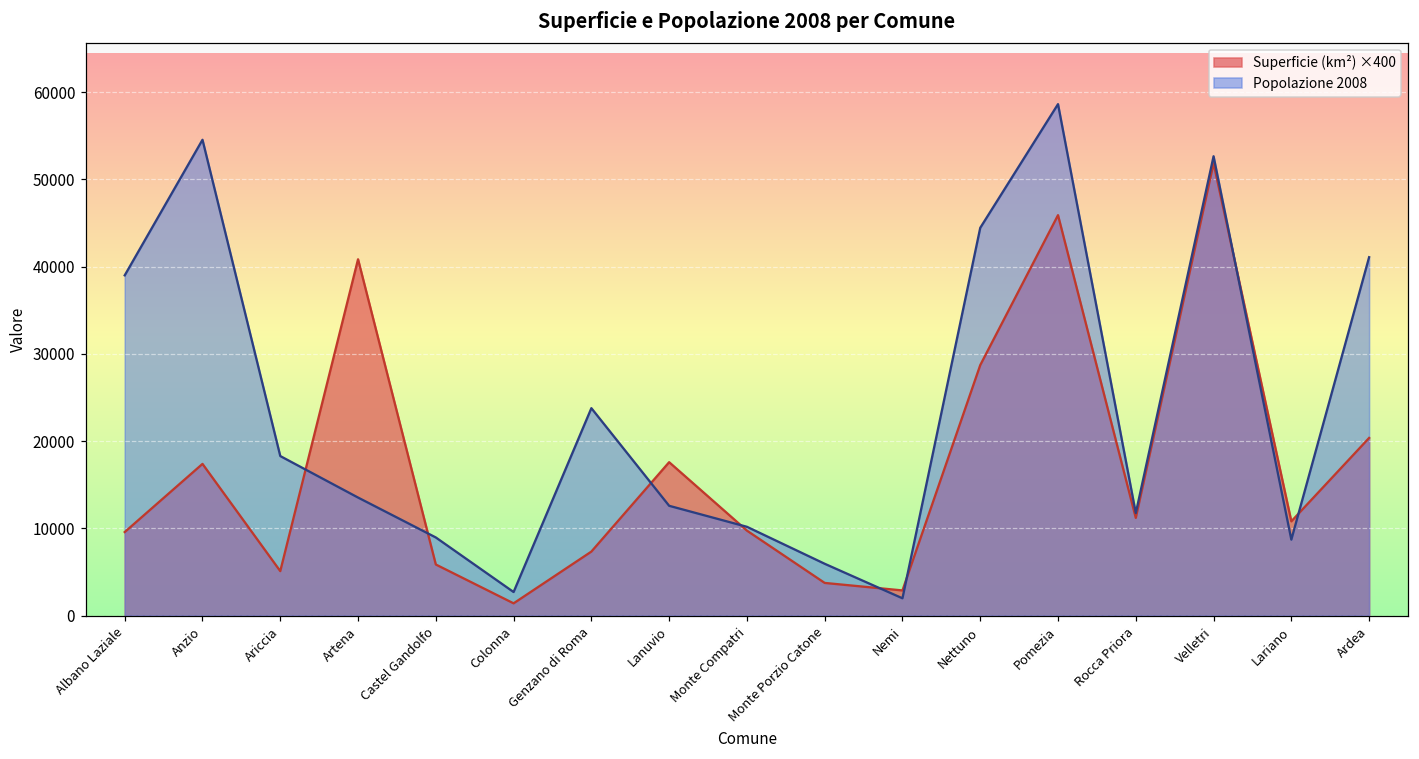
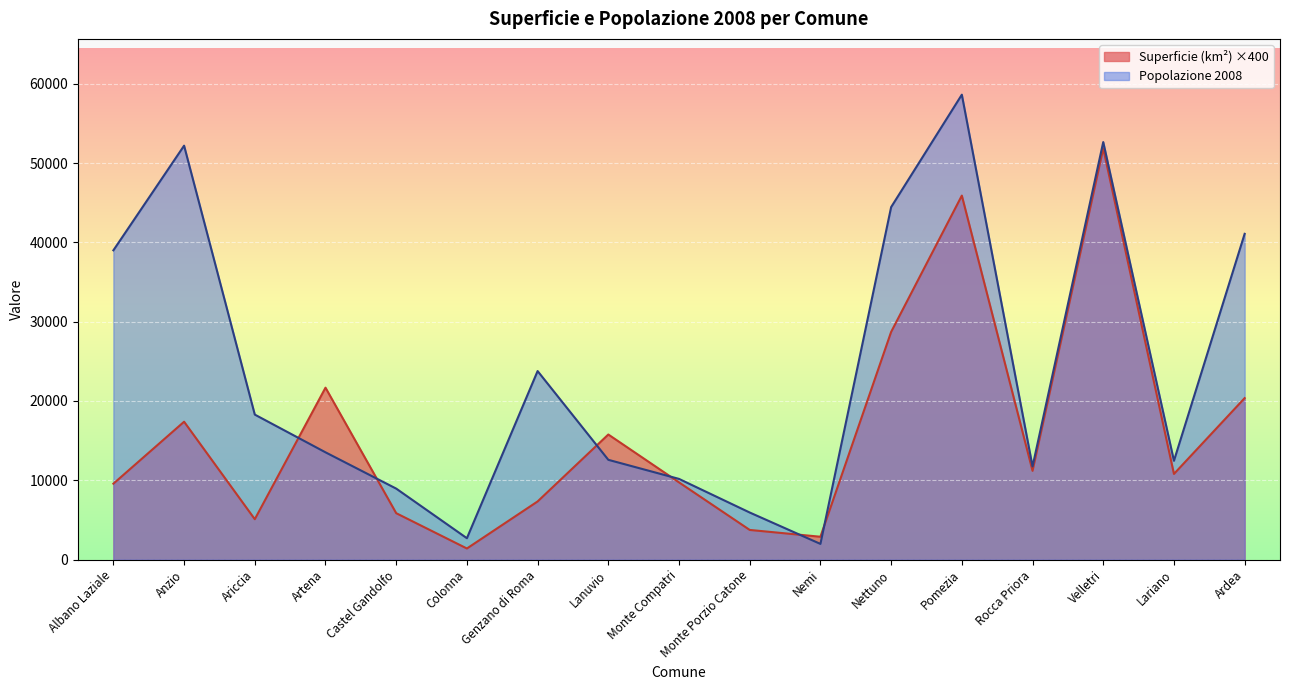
Popolazione 2008, Anzio: 55000 -> 52000
Superficie (km²) ×400, Artena: 41000 -> 22000
Superficie (km²) ×400, Lanuvio: 18000 -> 16000
Popolazione 2008, Lariano: 9000 -> 12000
